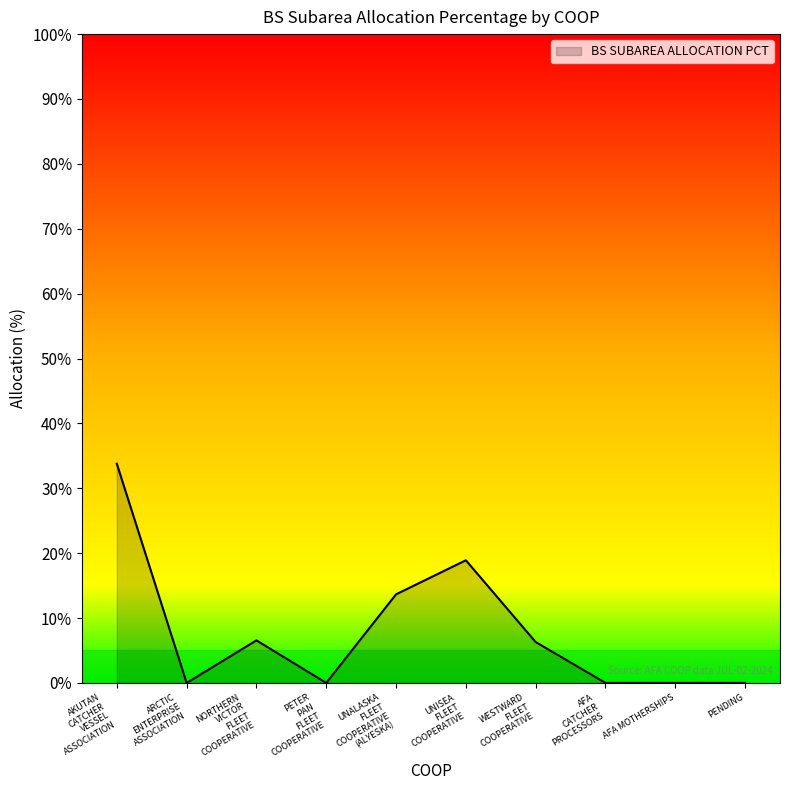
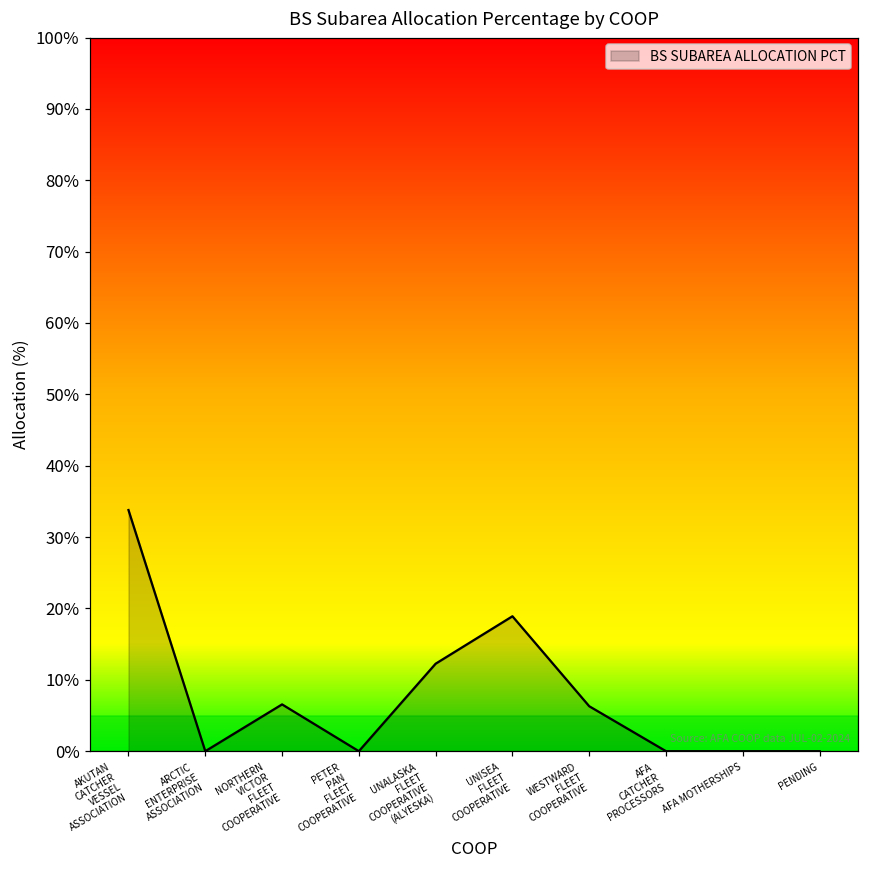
UNALASKA FLEET COOPERATIVE (ALYESKA): 14% -> 12%
